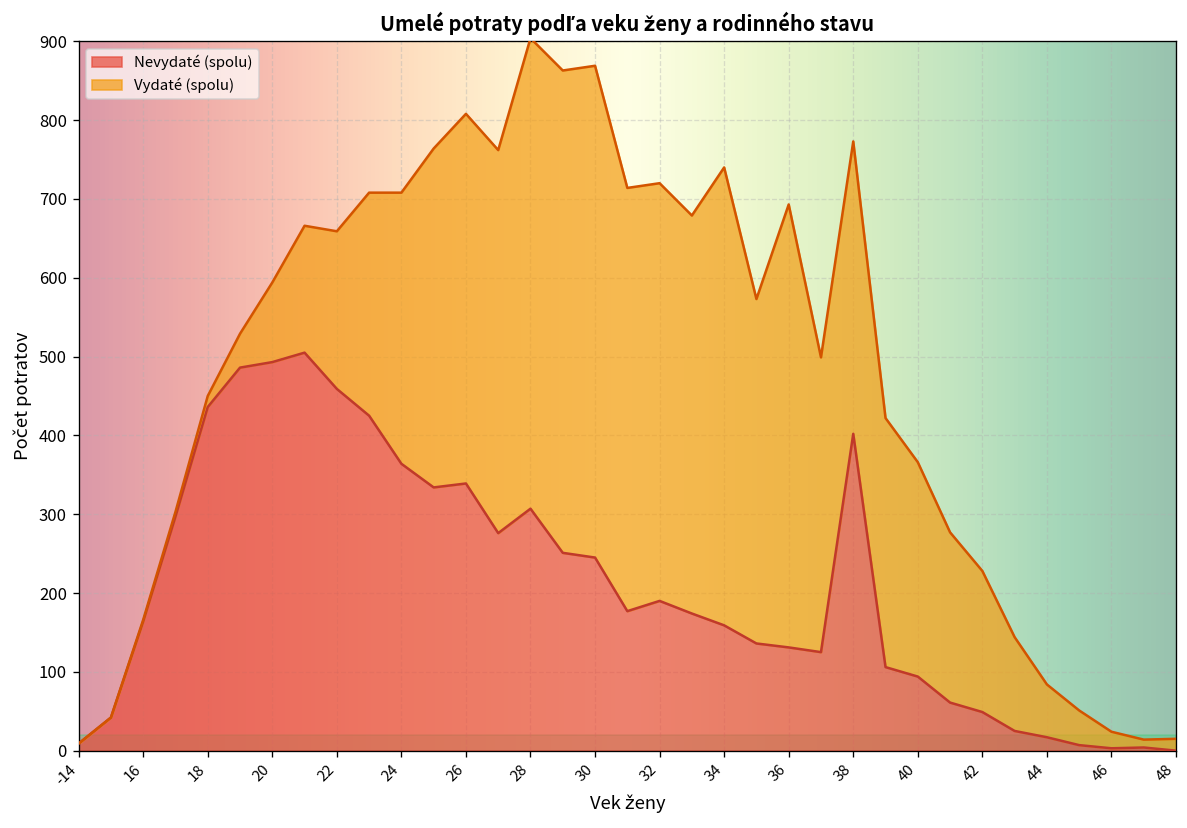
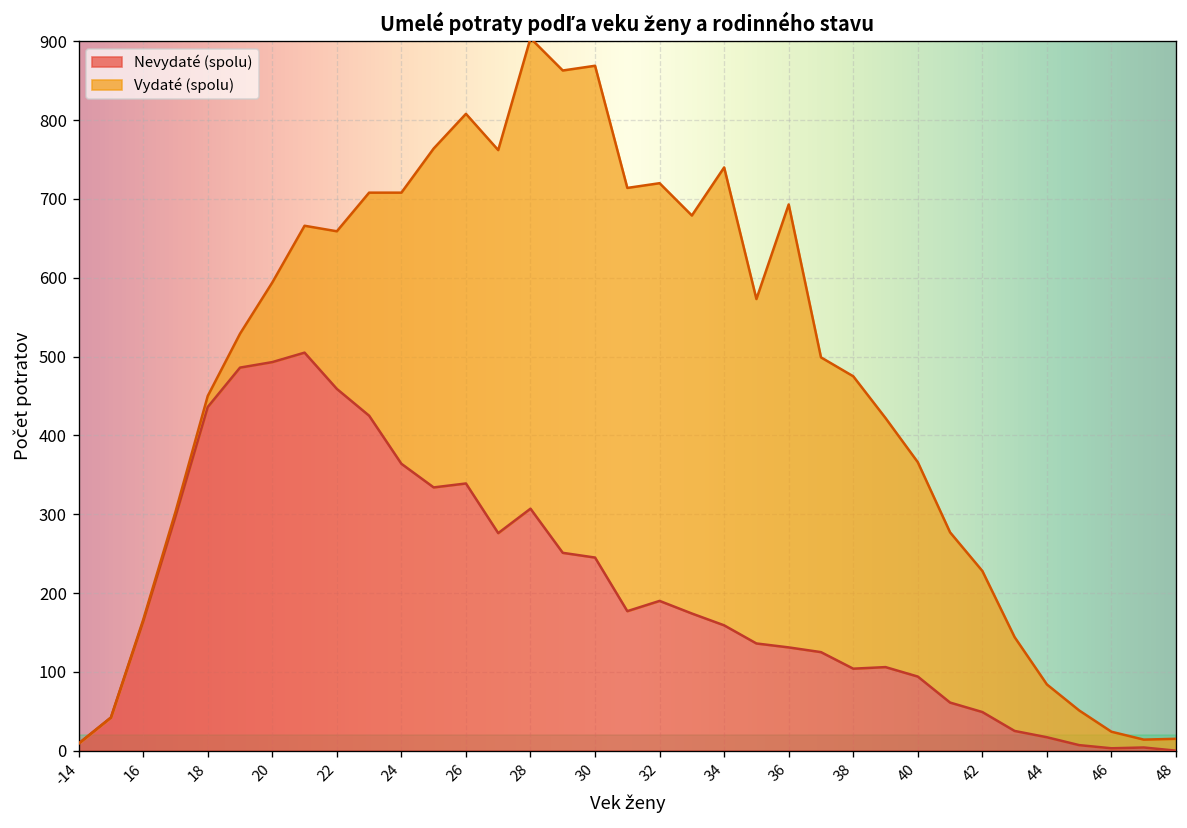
Nevydaté (spolu), 38: 400 -> 100
